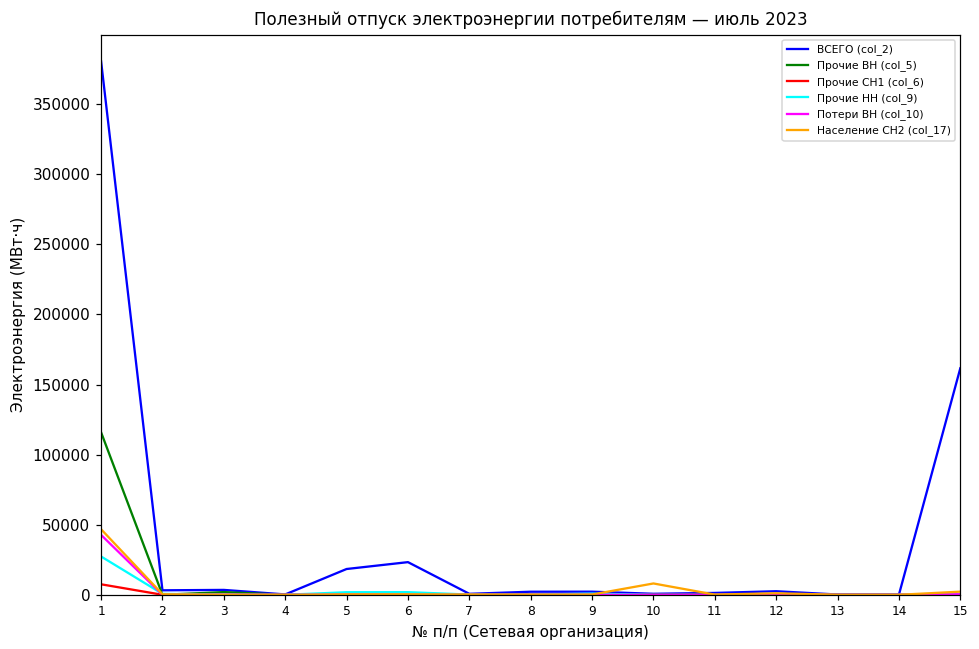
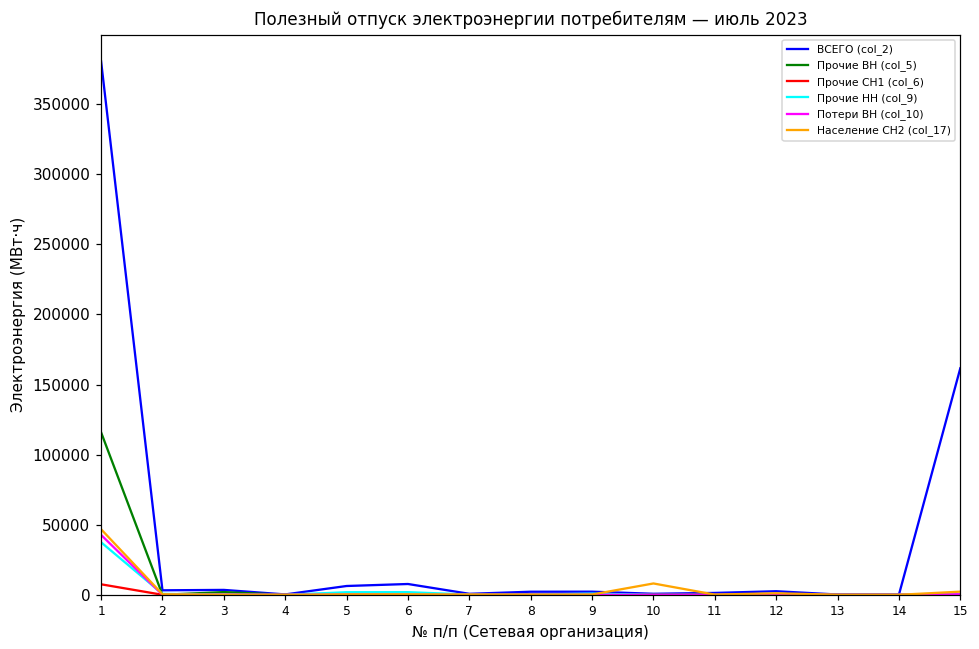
Прочие НН (col_9), 1: 27000 -> 37000
ВСЕГО (col_2), 5: 18000 -> 6000
ВСЕГО (col_2), 6: 23000 -> 8000
